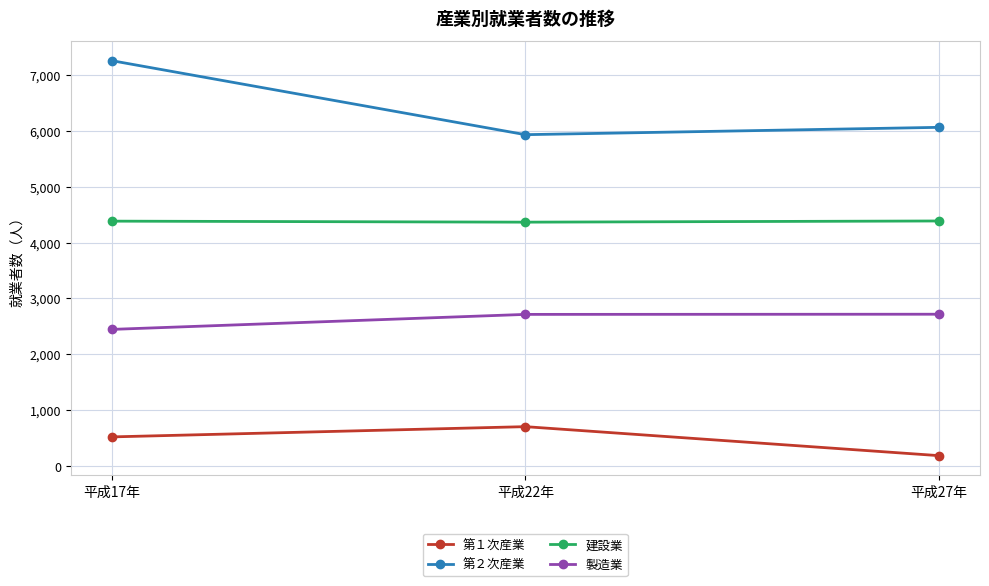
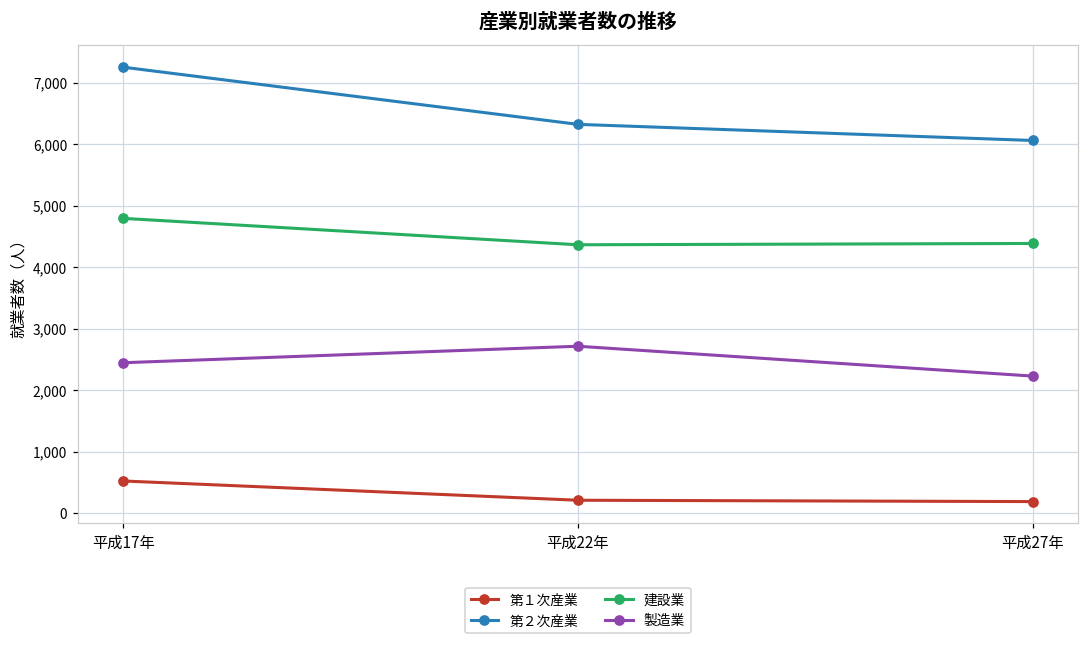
建設業, 平成17年: 4,400 -> 4,800
第１次産業, 平成22年: 700 -> 200
第２次産業, 平成22年: 5,900 -> 6,300
製造業, 平成27年: 2,700 -> 2,200
